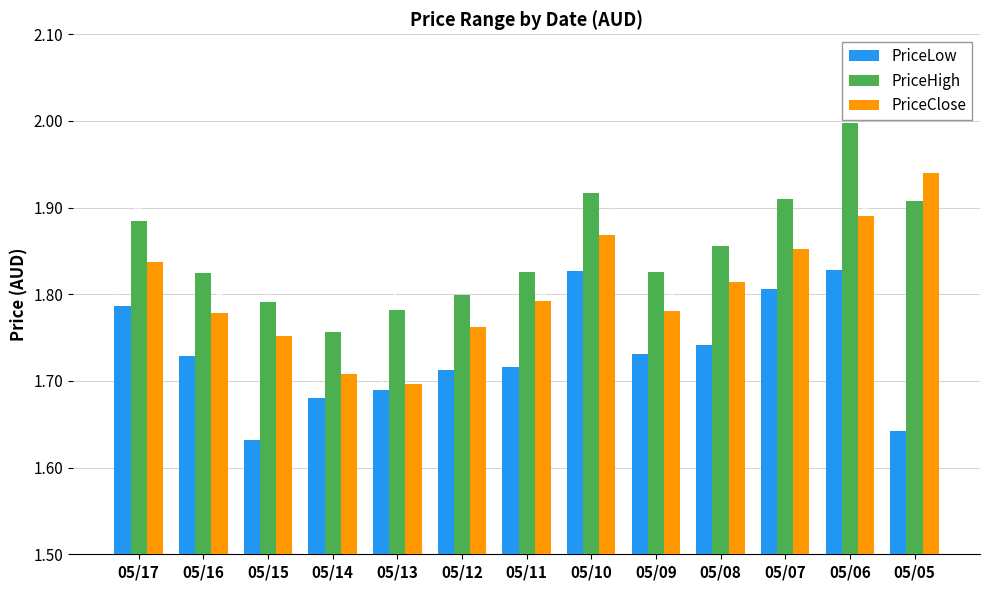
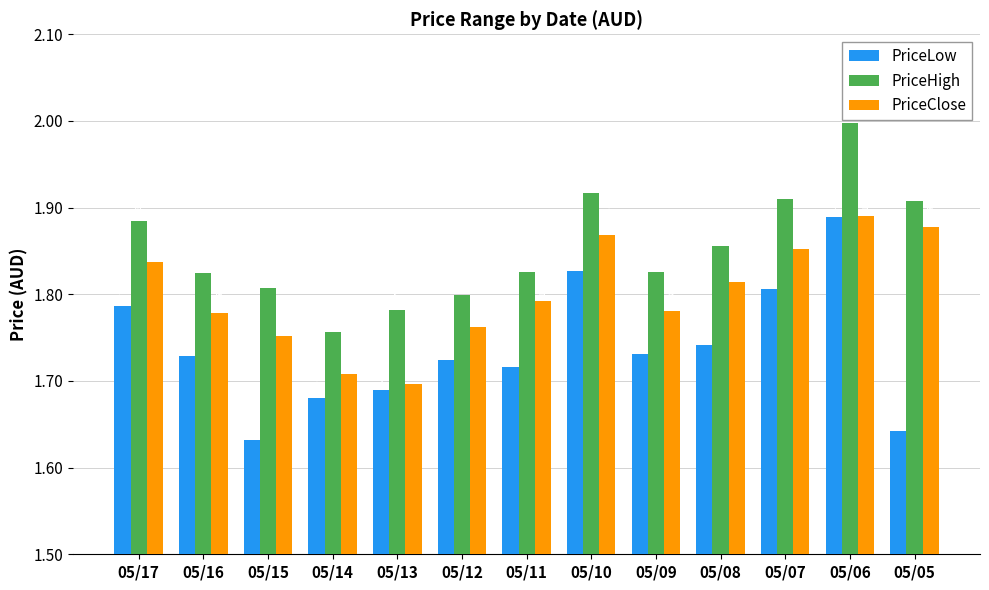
PriceHigh, 05/15: 1.79 -> 1.81
PriceLow, 05/12: 1.71 -> 1.72
PriceLow, 05/06: 1.83 -> 1.89
PriceClose, 05/05: 1.94 -> 1.88
